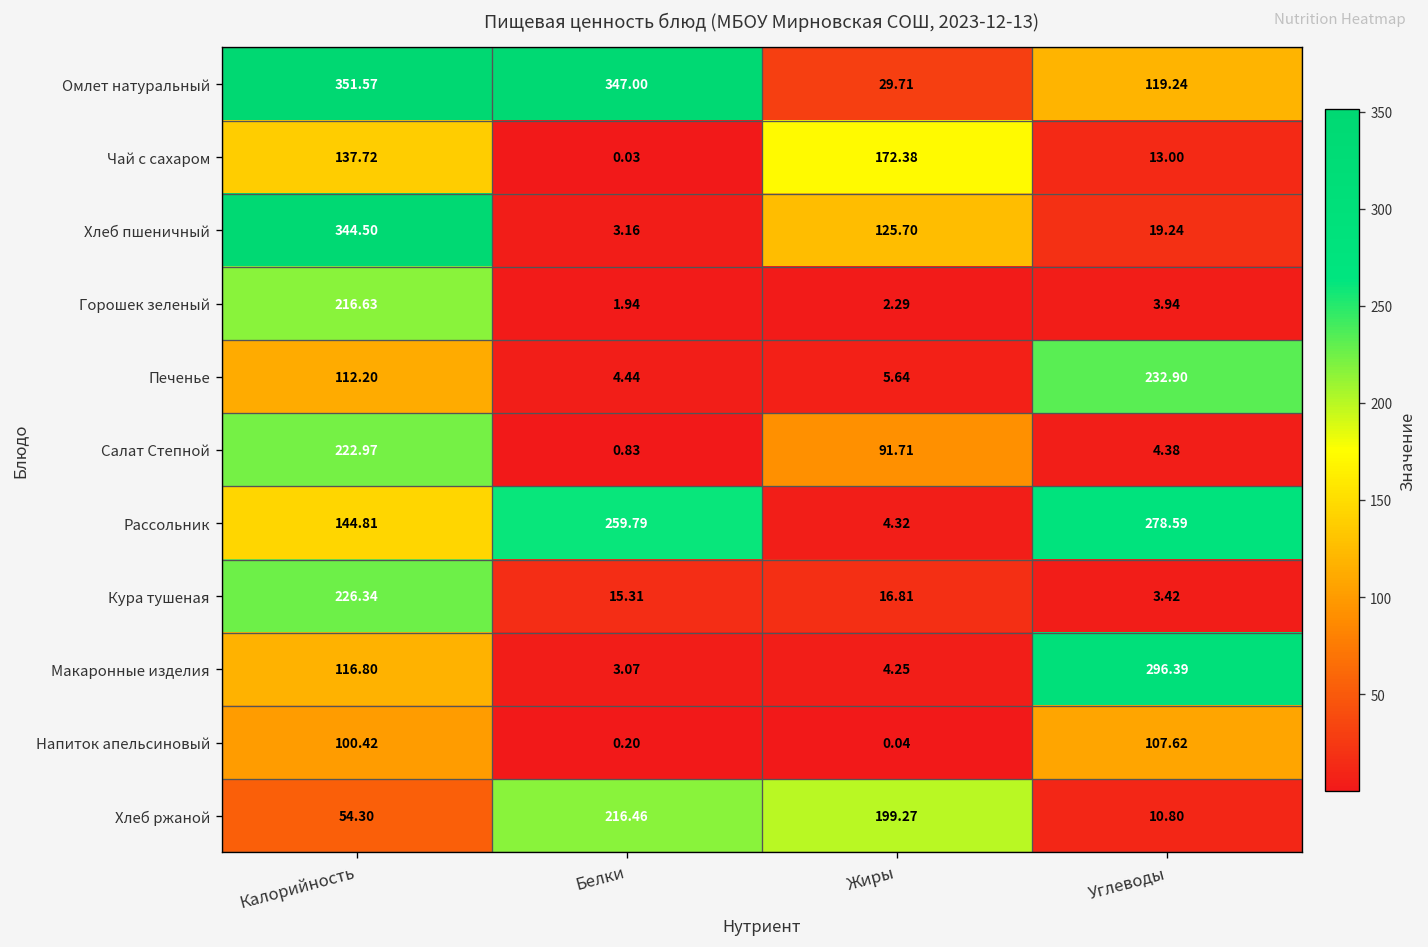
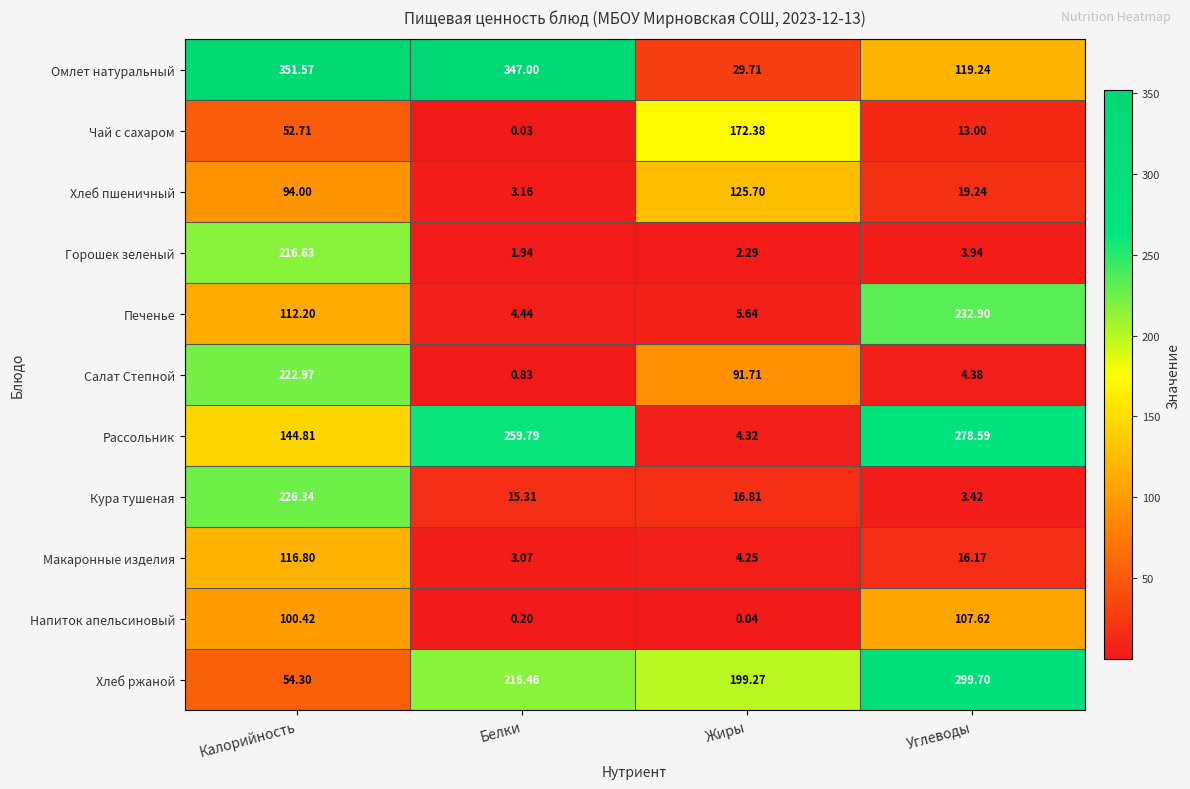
Чай с сахаром, Калорийность: 137.72 -> 52.71
Хлеб пшеничный, Калорийность: 344.50 -> 94.00
Макаронные изделия, Углеводы: 296.39 -> 16.17
Хлеб ржаной, Углеводы: 10.80 -> 299.70
